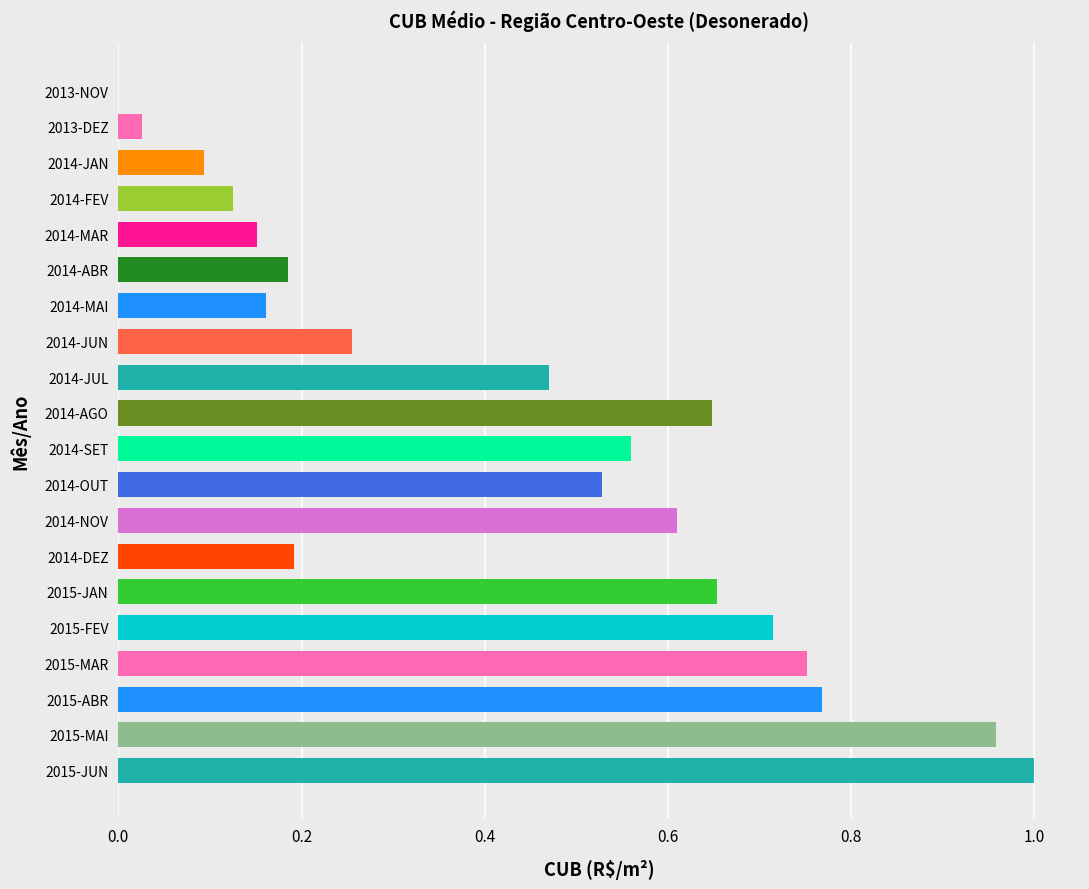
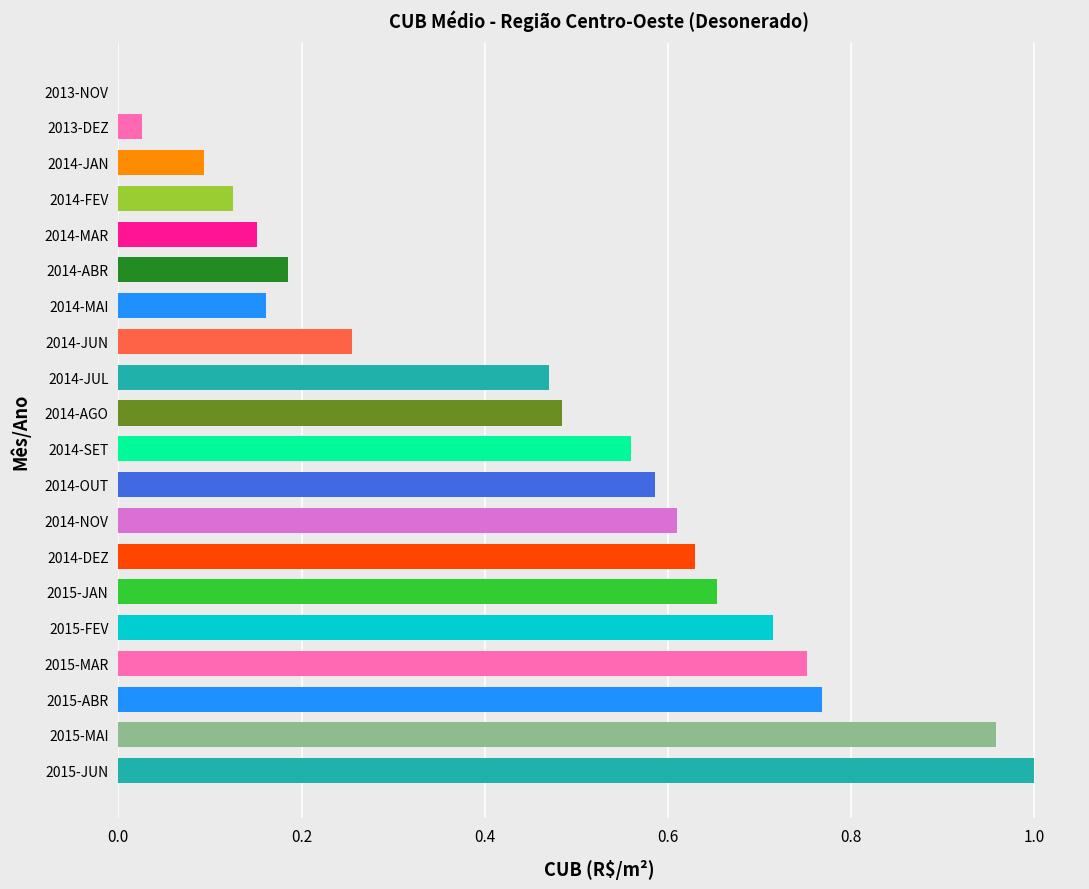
2014-AGO: 0.65 -> 0.48
2014-OUT: 0.53 -> 0.59
2014-DEZ: 0.19 -> 0.63
